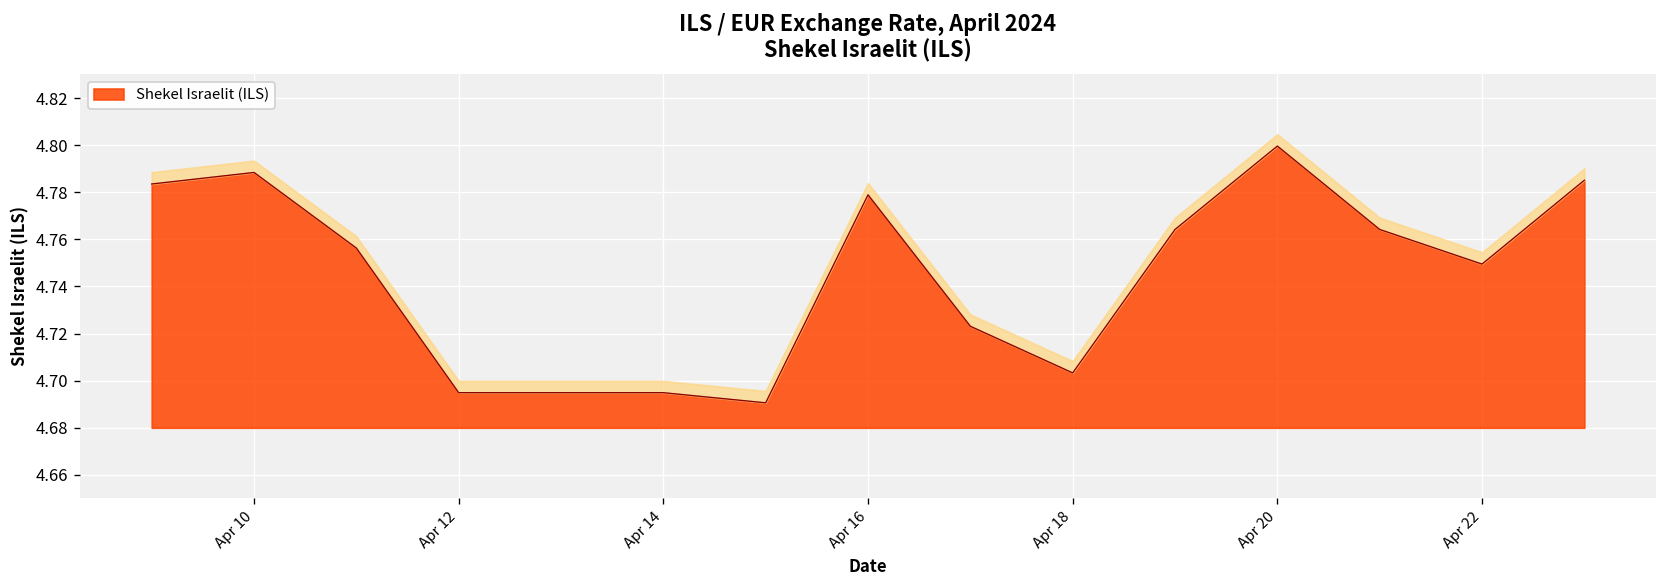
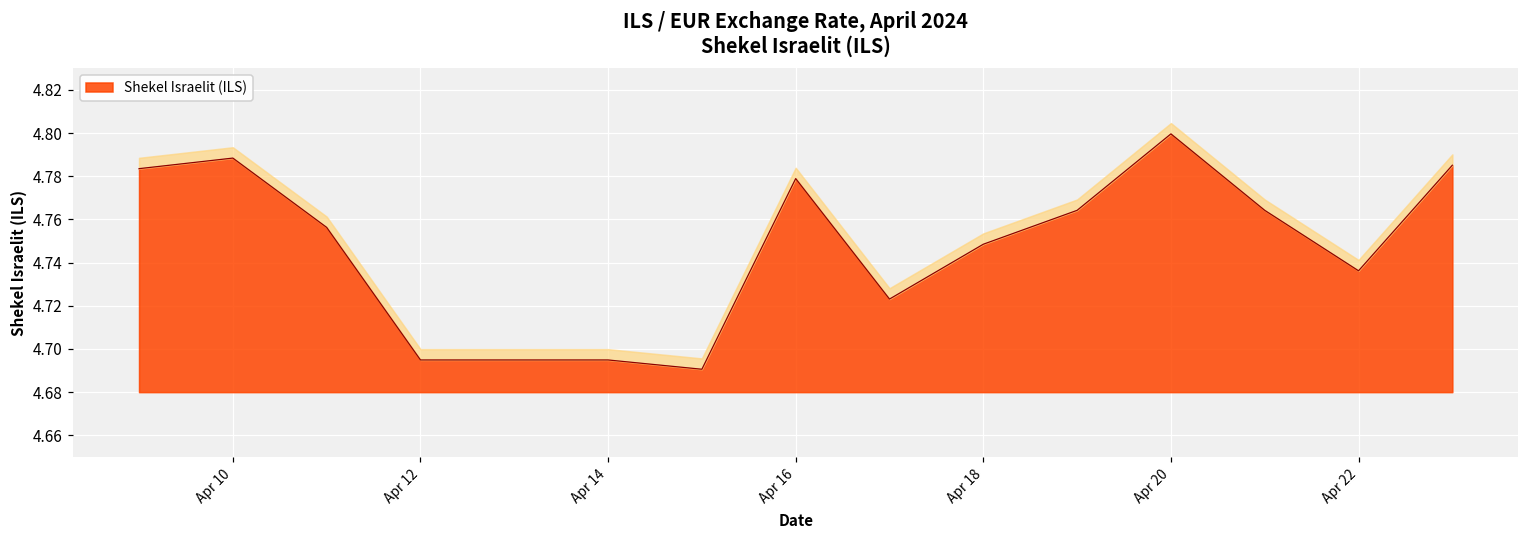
Shekel Israelit (ILS), Apr 18: 4.703 -> 4.749
Shekel Israelit (ILS), Apr 22: 4.750 -> 4.736
